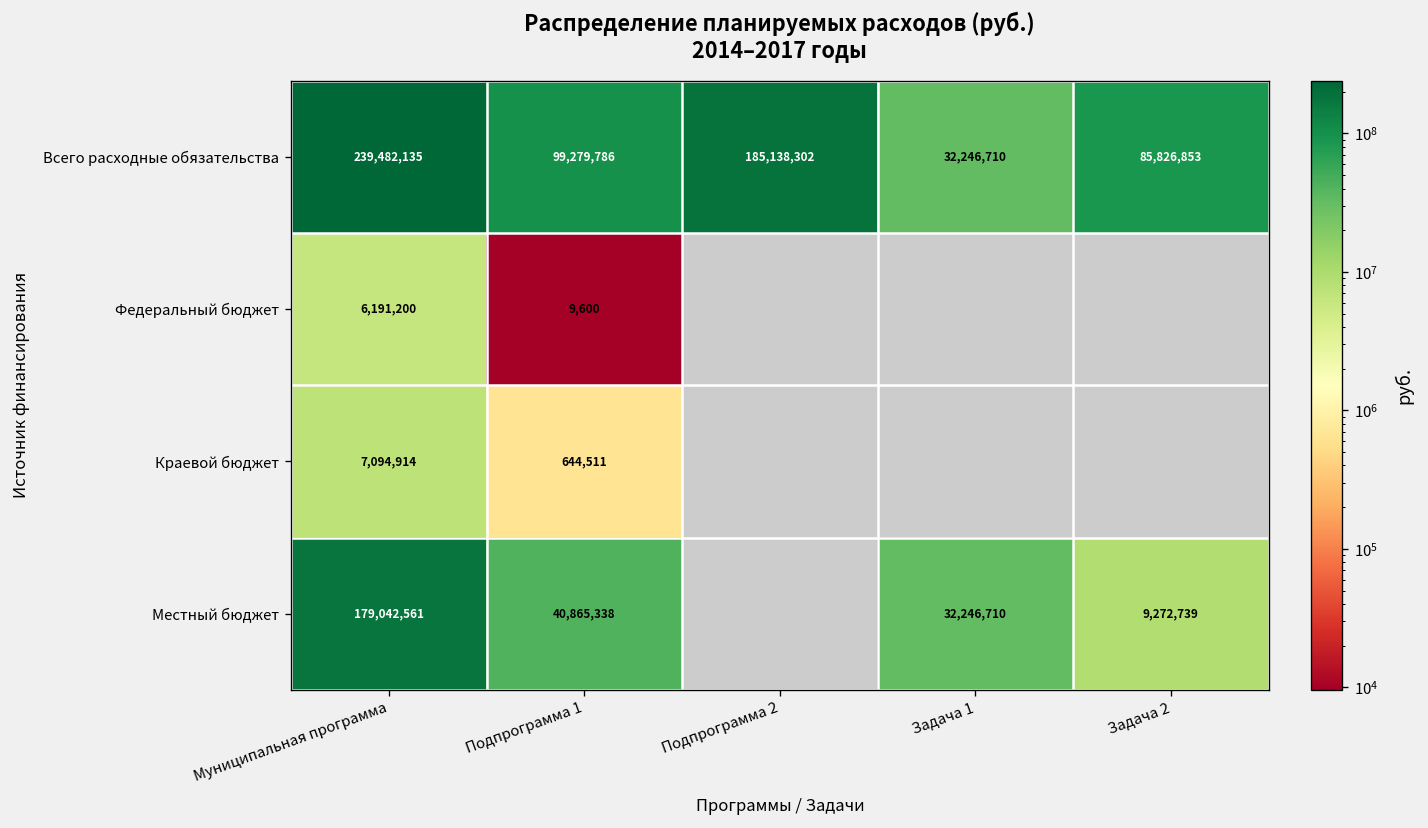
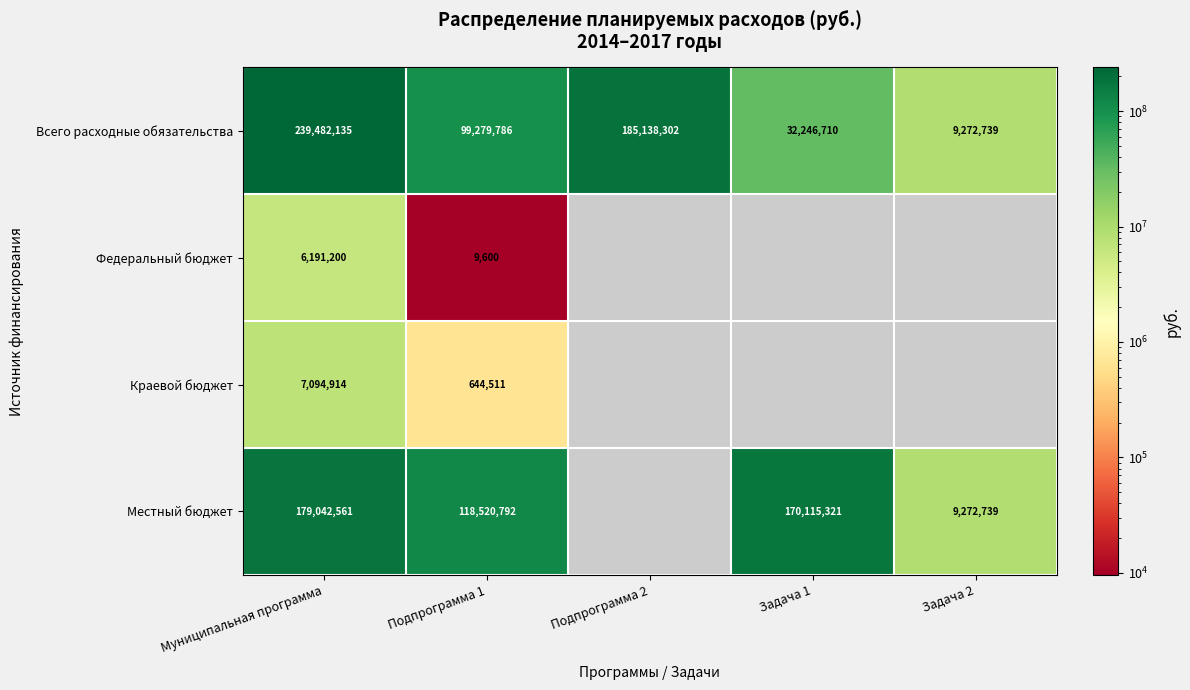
Всего расходные обязательства, Задача 2: 85,826,853 -> 9,272,739
Местный бюджет, Подпрограмма 1: 40,865,338 -> 118,520,792
Местный бюджет, Задача 1: 32,246,710 -> 170,115,321
